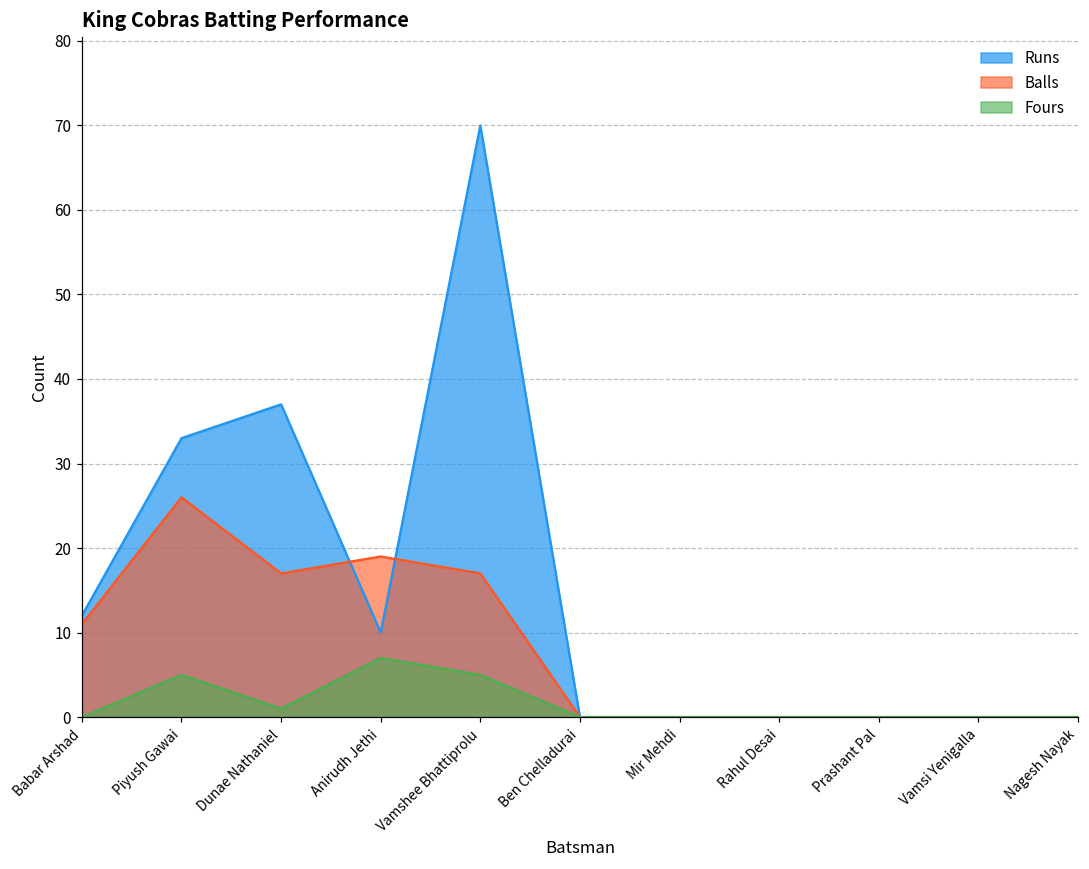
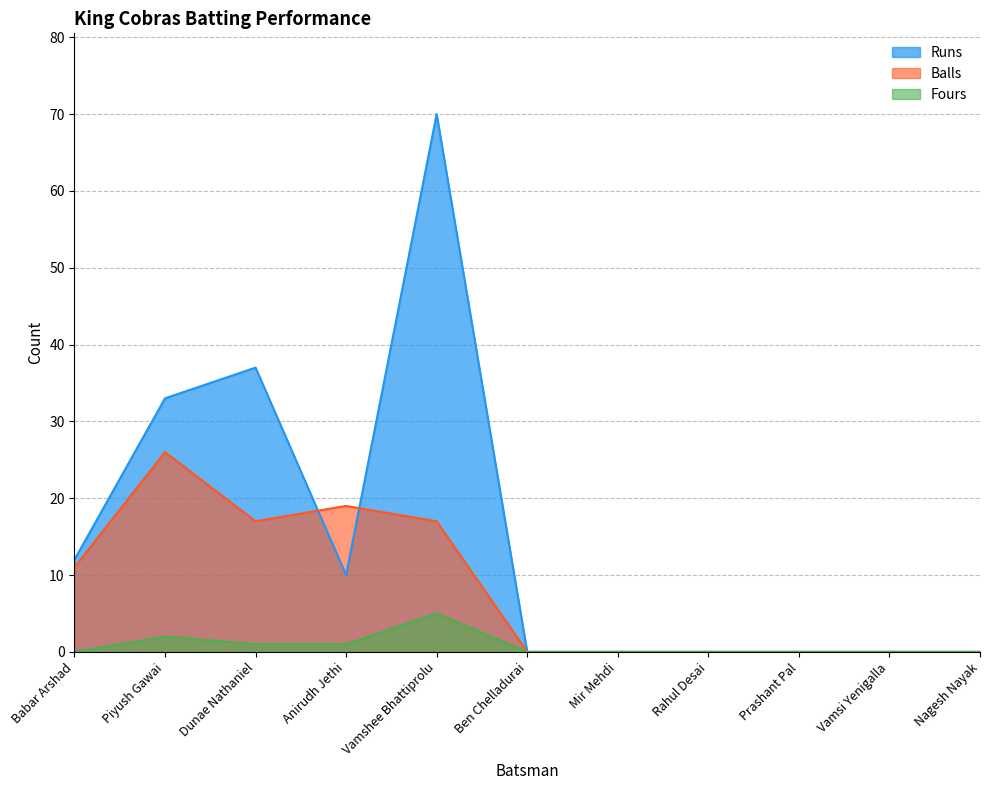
Fours, Piyush Gawai: 5 -> 2
Fours, Anirudh Jethi: 7 -> 1
